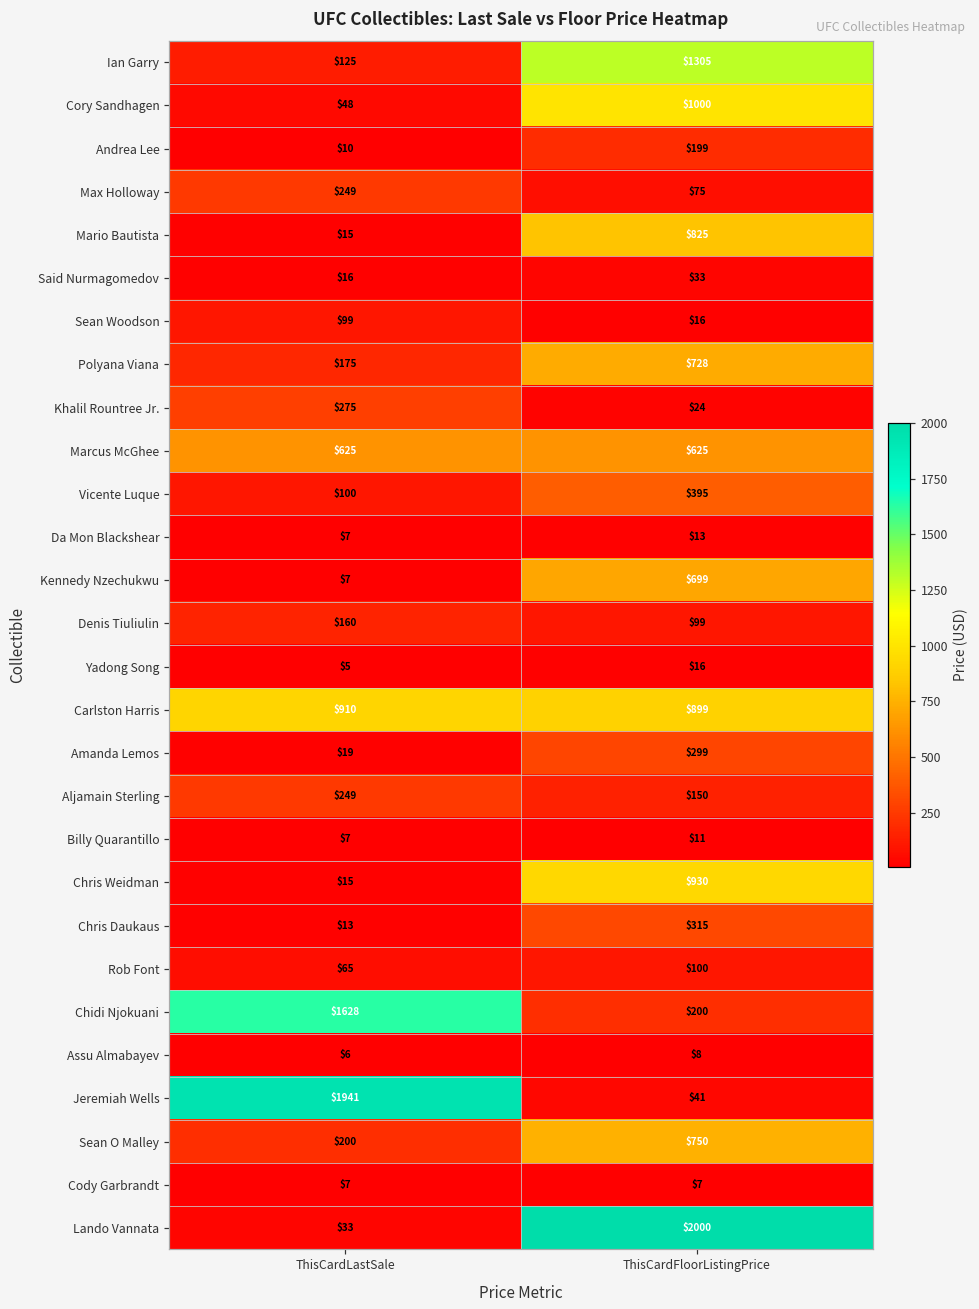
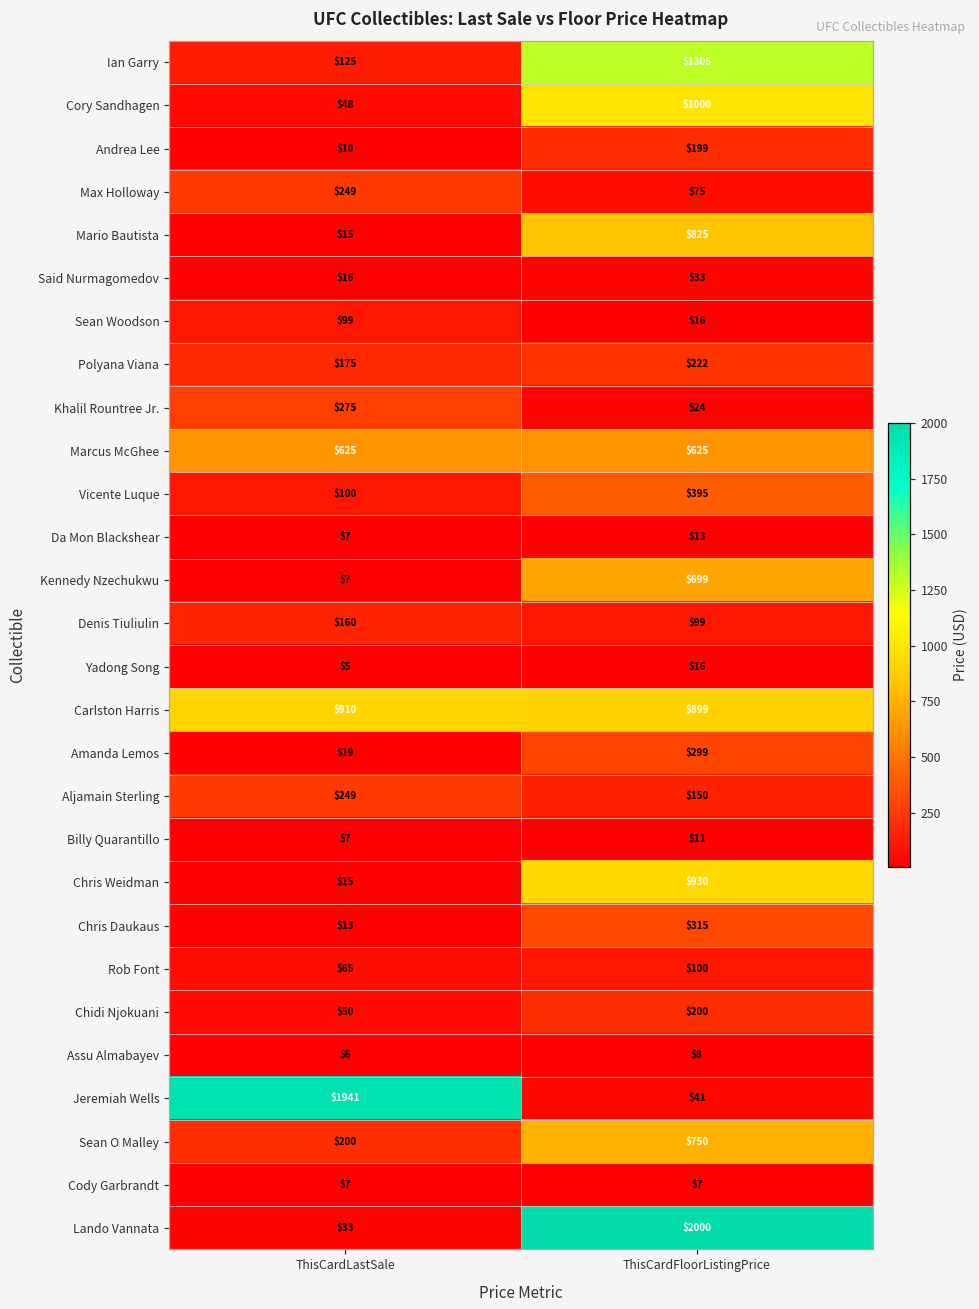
Polyana Viana, ThisCardFloorListingPrice: $728 -> $222
Chidi Njokuani, ThisCardLastSale: $1628 -> $50
